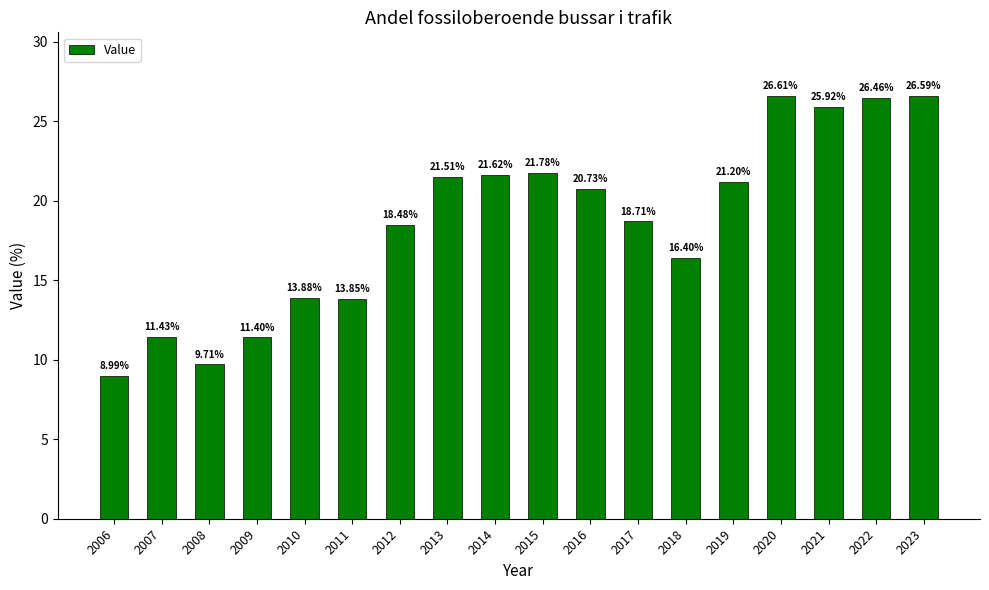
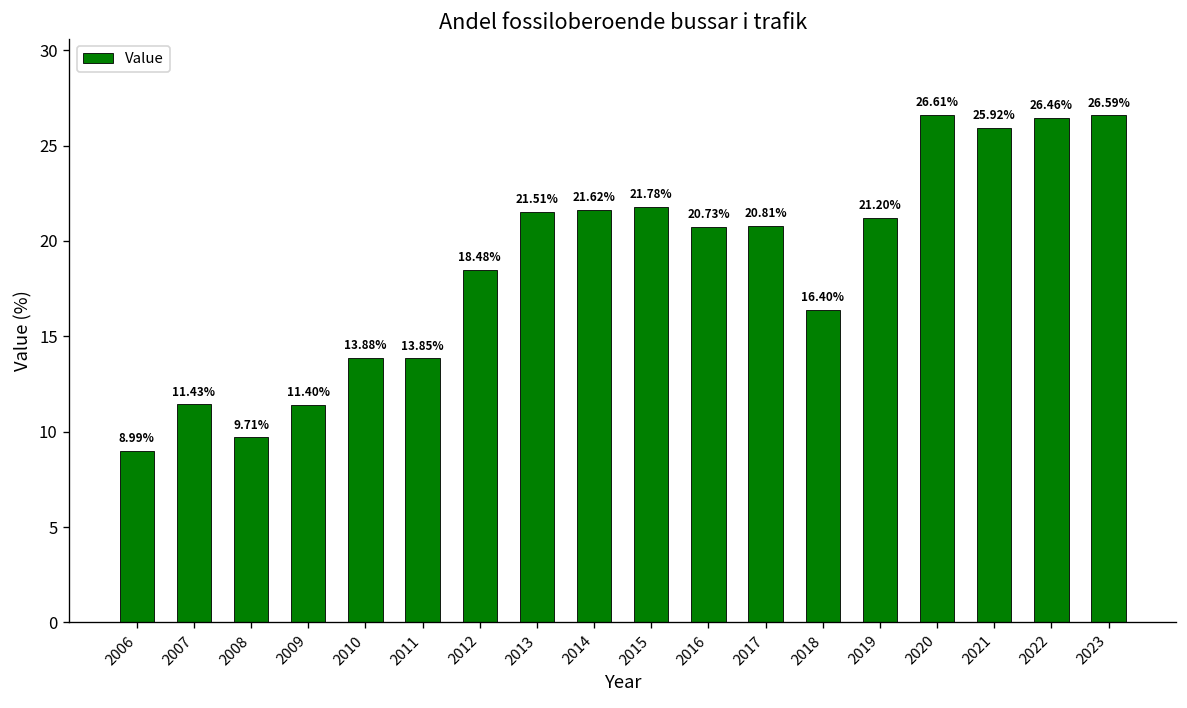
2017: 18.71% -> 20.81%
